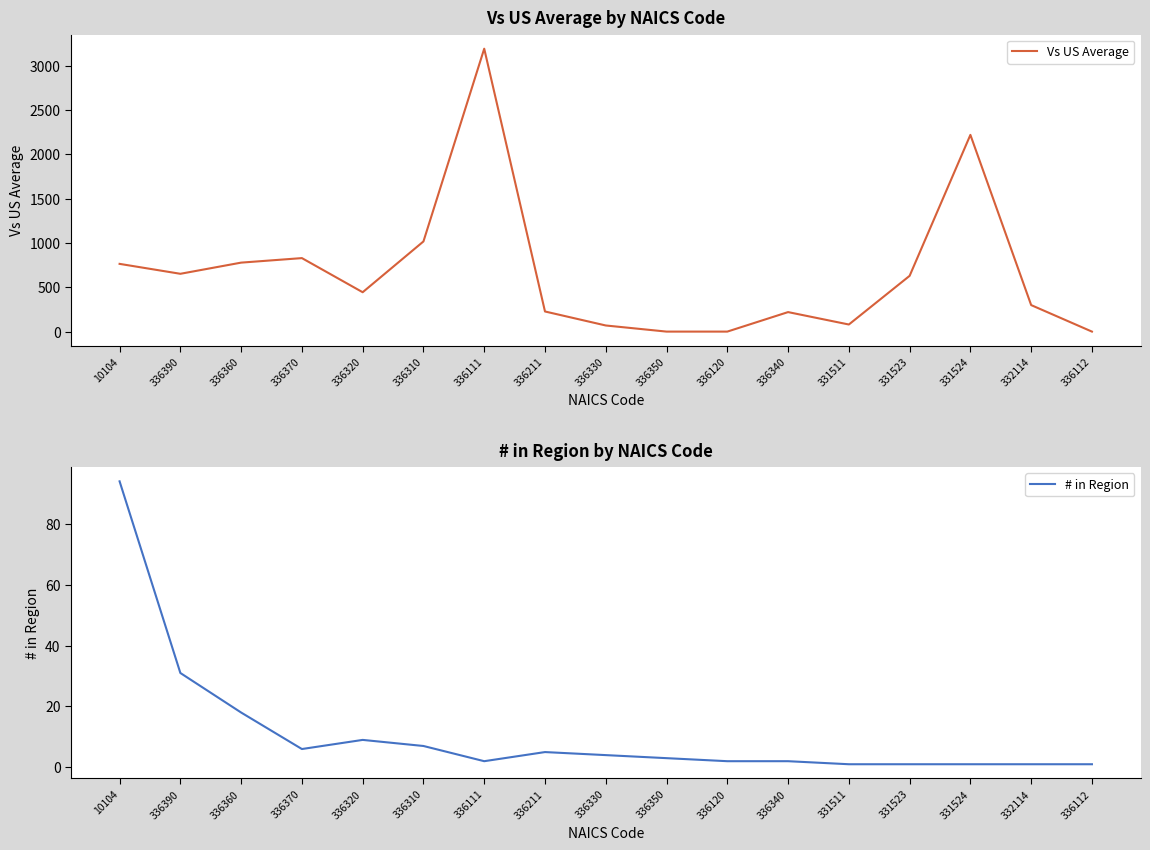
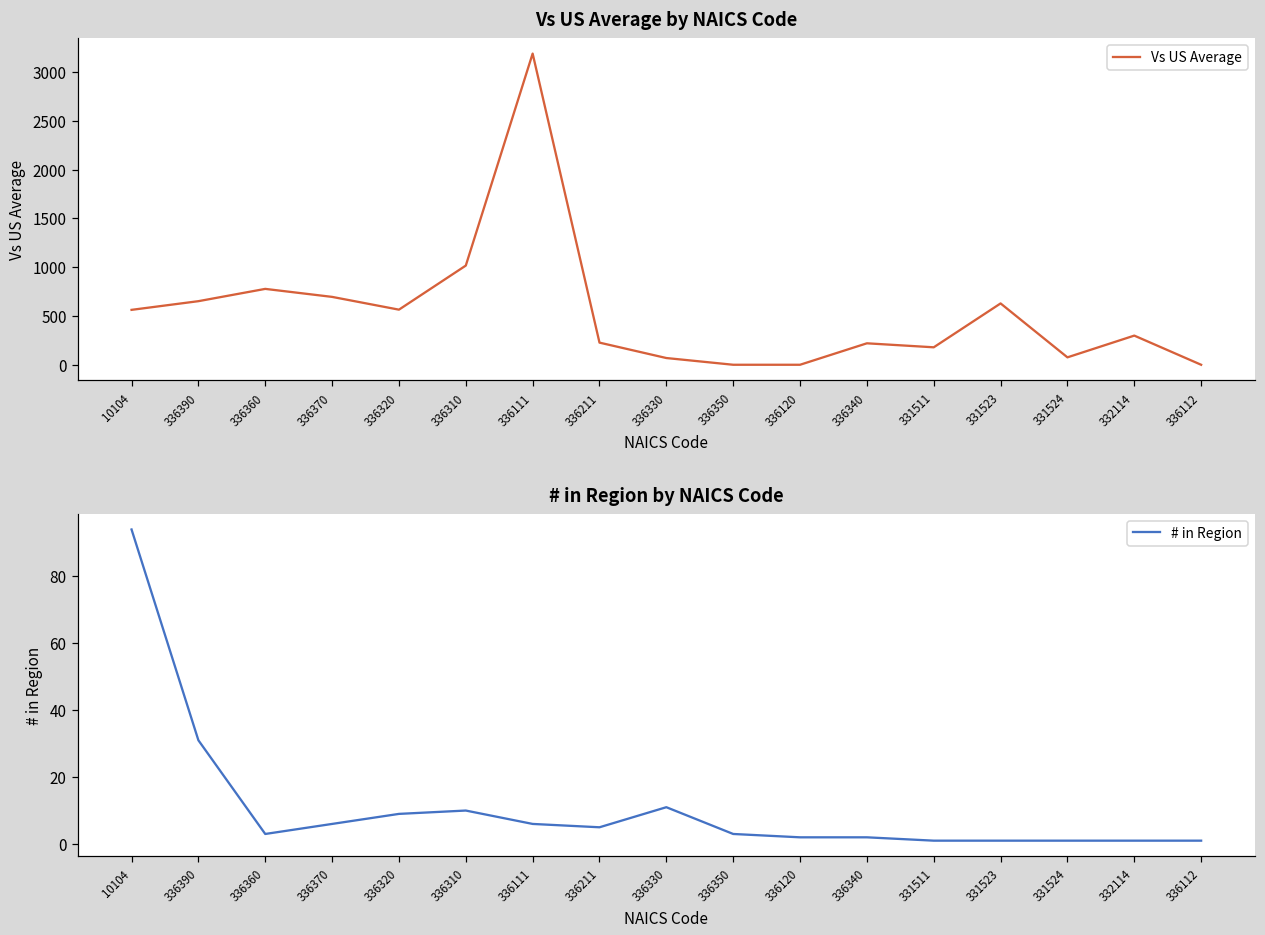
Vs US Average by NAICS Code, 10104: 800 -> 600
Vs US Average by NAICS Code, 336370: 800 -> 700
Vs US Average by NAICS Code, 336320: 400 -> 600
Vs US Average by NAICS Code, 331511: 100 -> 200
Vs US Average by NAICS Code, 331524: 2200 -> 100
# in Region by NAICS Code, 336360: 18 -> 3
# in Region by NAICS Code, 336310: 7 -> 10
# in Region by NAICS Code, 336111: 2 -> 6
# in Region by NAICS Code, 336330: 4 -> 11
